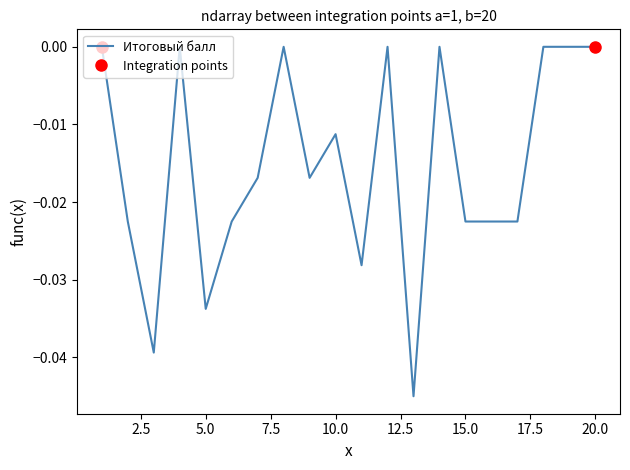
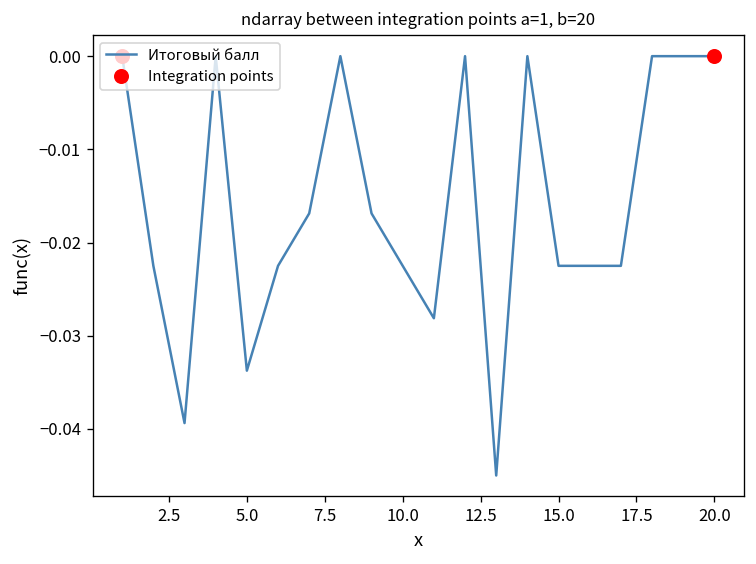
Итоговый балл, 10.0: -0.011 -> -0.023
